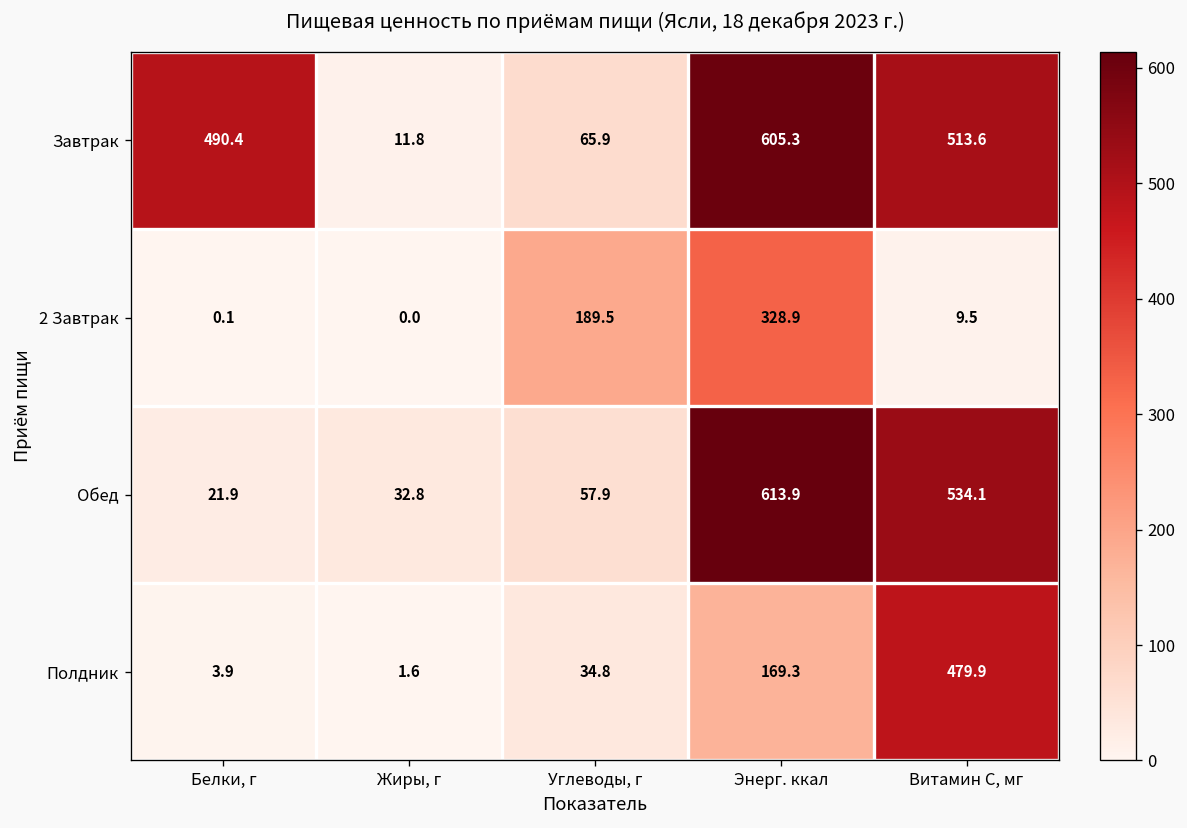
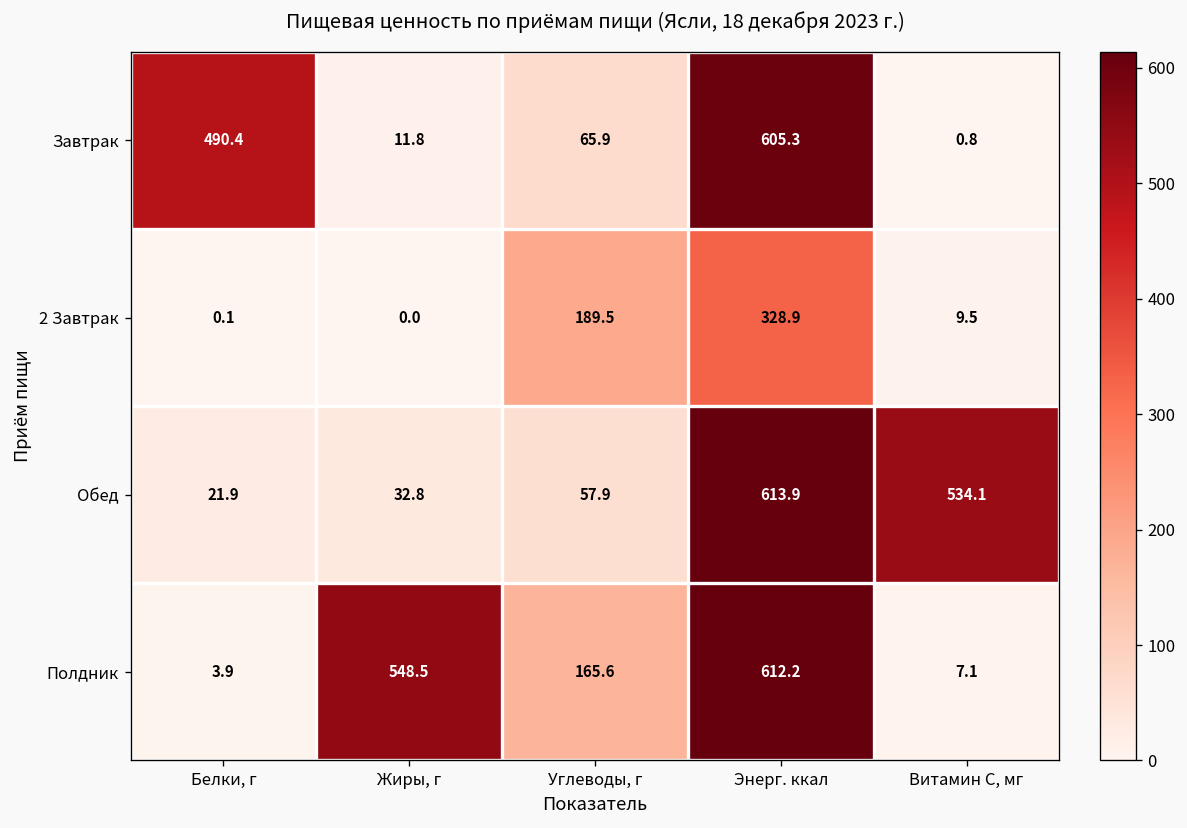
Завтрак, Витамин С, мг: 513.6 -> 0.8
Полдник, Жиры, г: 1.6 -> 548.5
Полдник, Углеводы, г: 34.8 -> 165.6
Полдник, Энерг. ккал: 169.3 -> 612.2
Полдник, Витамин С, мг: 479.9 -> 7.1
